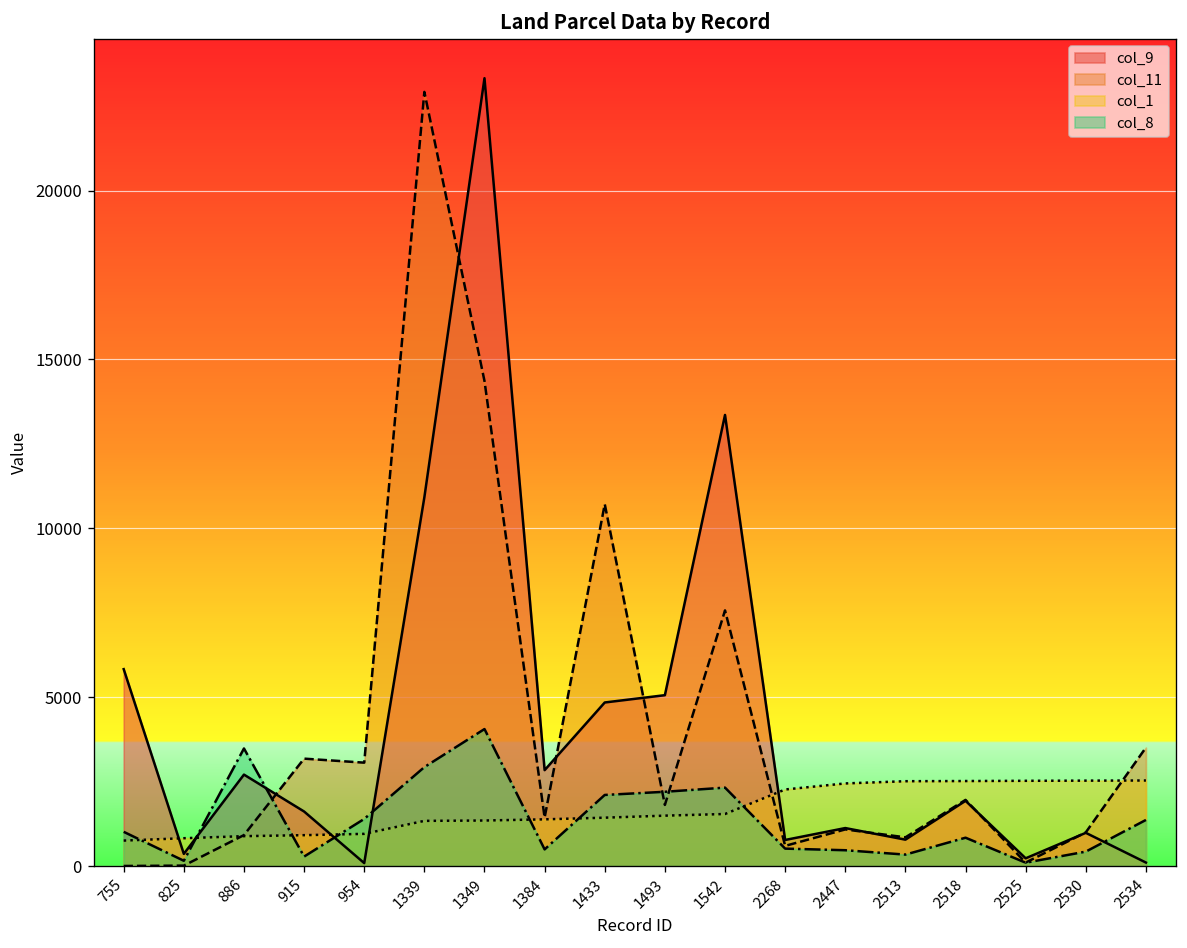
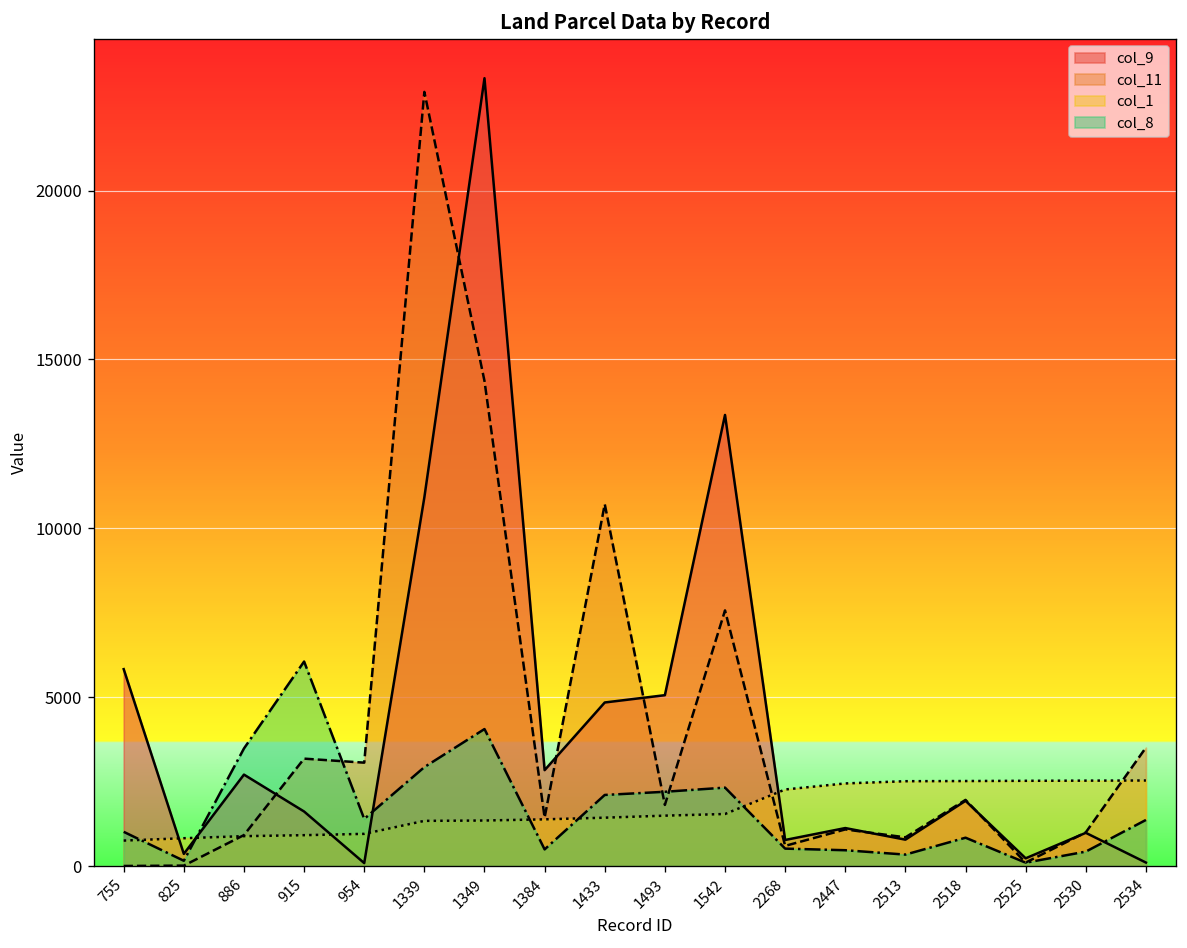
col_8, 915: 300 -> 6100
